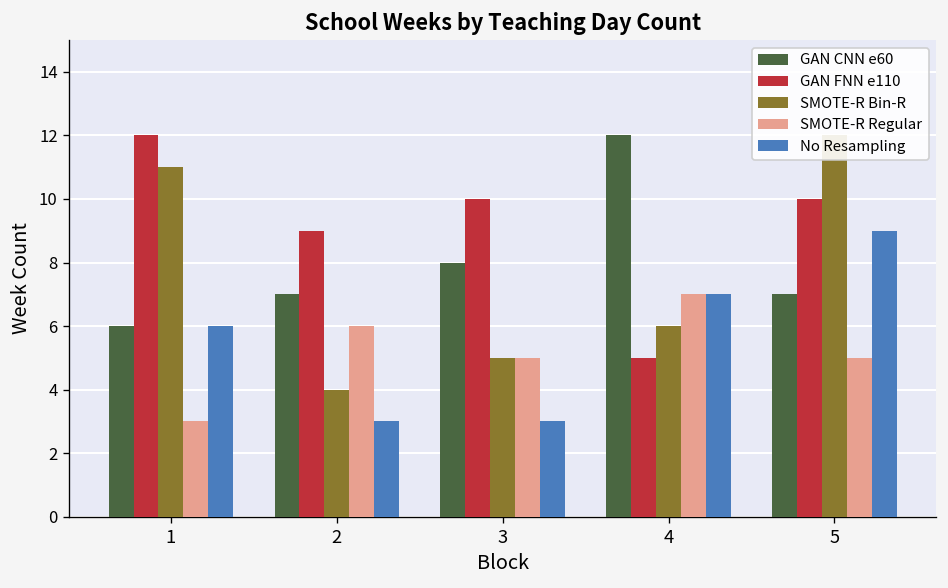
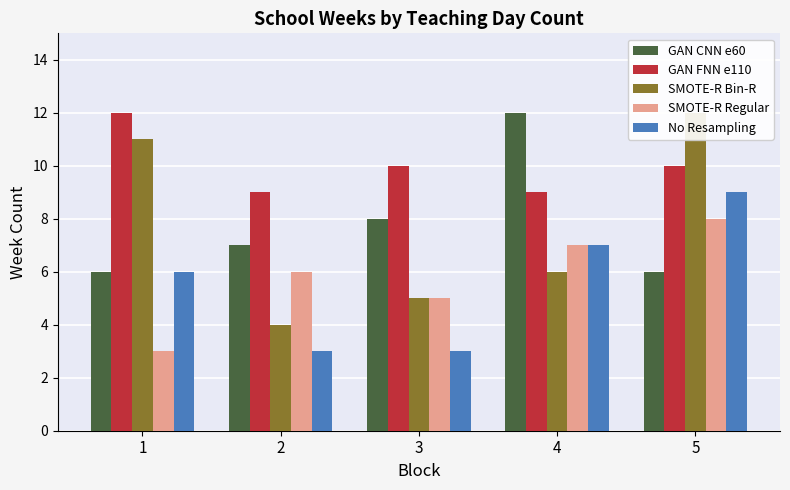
GAN FNN e110, 4: 5 -> 9
GAN CNN e60, 5: 7 -> 6
SMOTE-R Regular, 5: 5 -> 8
